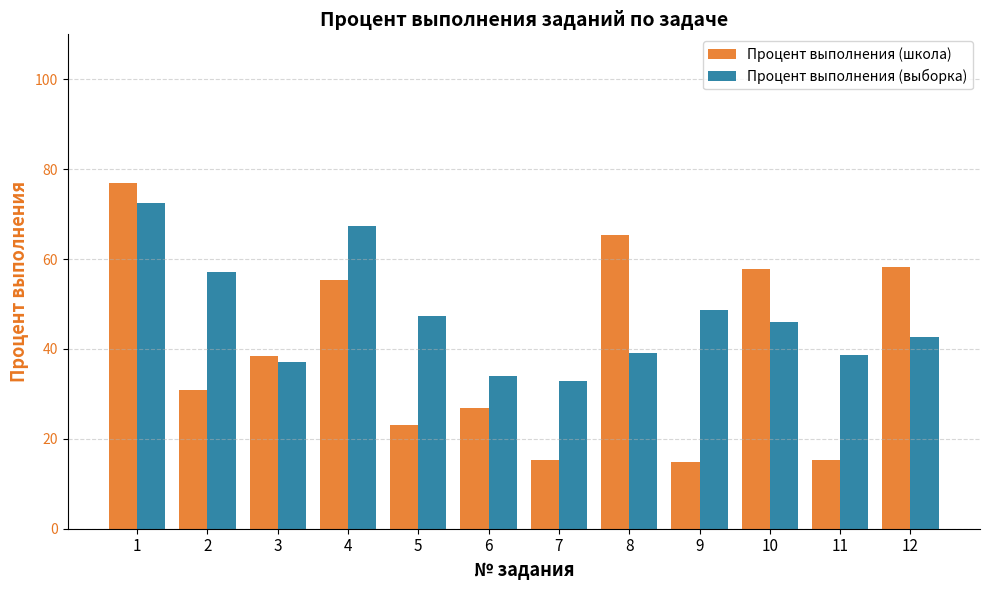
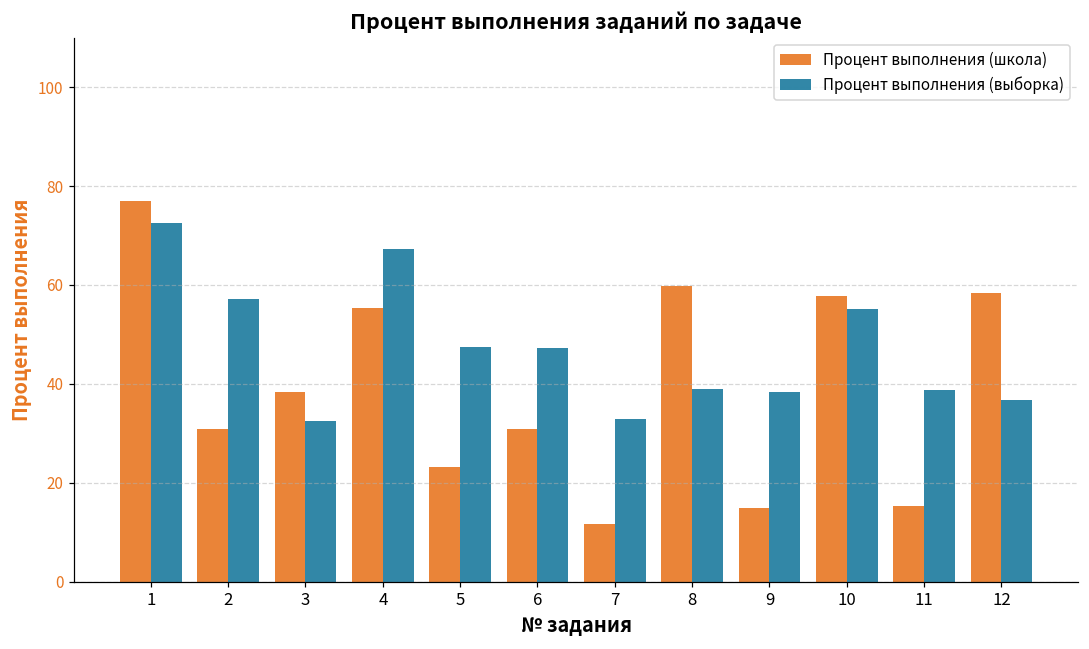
Процент выполнения (выборка), 3: 37 -> 32
Процент выполнения (школа), 6: 27 -> 31
Процент выполнения (выборка), 6: 34 -> 47
Процент выполнения (школа), 7: 15 -> 12
Процент выполнения (школа), 8: 65 -> 60
Процент выполнения (выборка), 9: 49 -> 38
Процент выполнения (выборка), 10: 46 -> 55
Процент выполнения (выборка), 12: 43 -> 37
